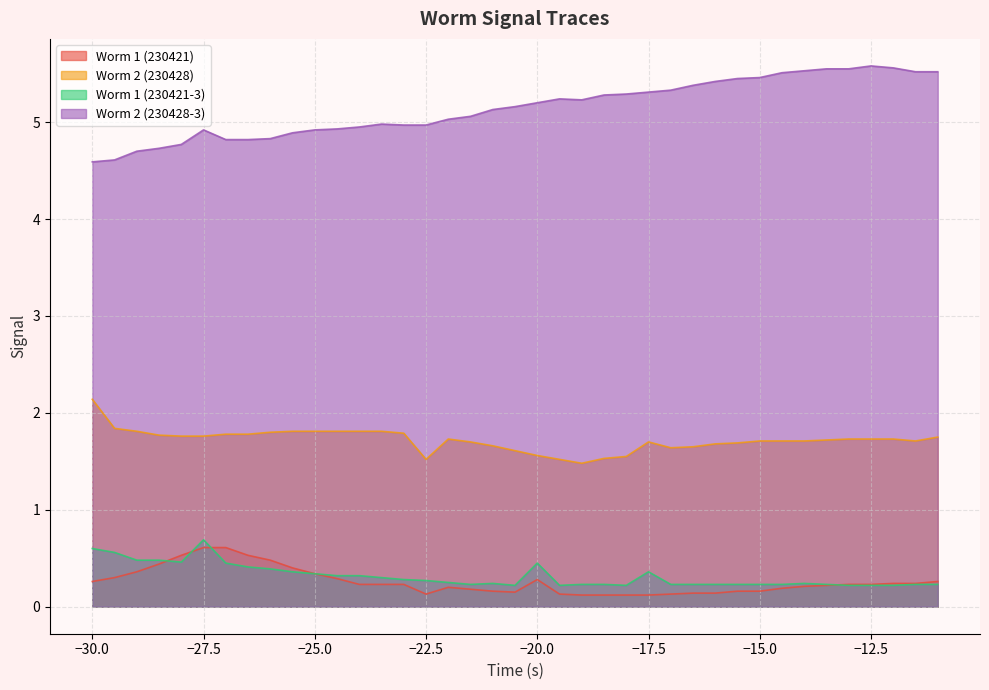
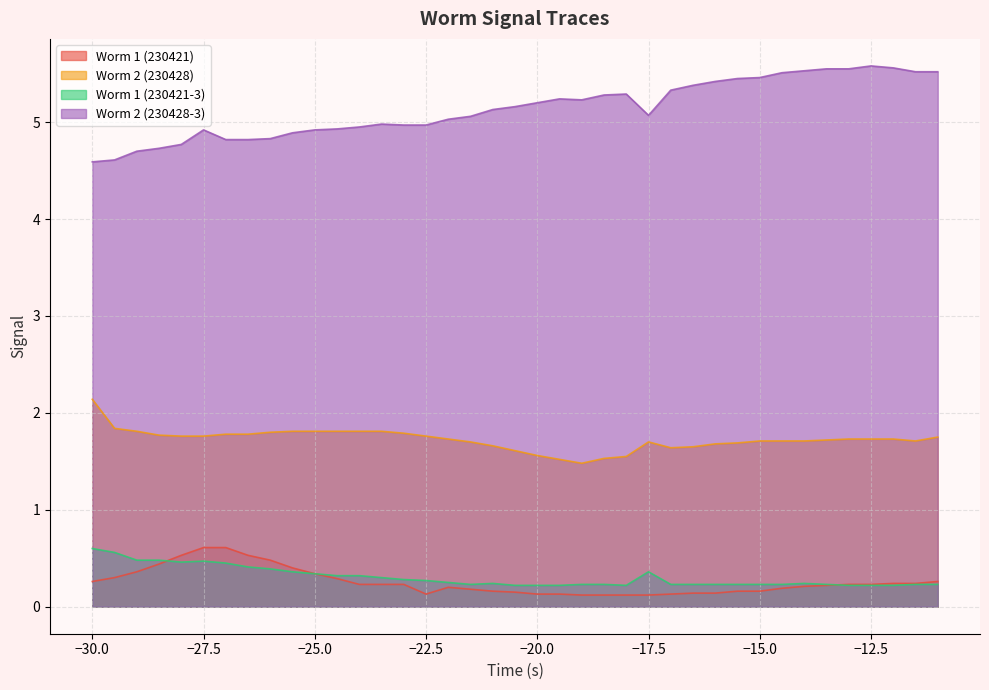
Worm 1 (230421-3), −27.5: 0.7 -> 0.5
Worm 2 (230428), −22.5: 1.5 -> 1.8
Worm 1 (230421), −20.0: 0.3 -> 0.1
Worm 1 (230421-3), −20.0: 0.5 -> 0.2
Worm 2 (230428-3), −17.5: 5.3 -> 5.1
